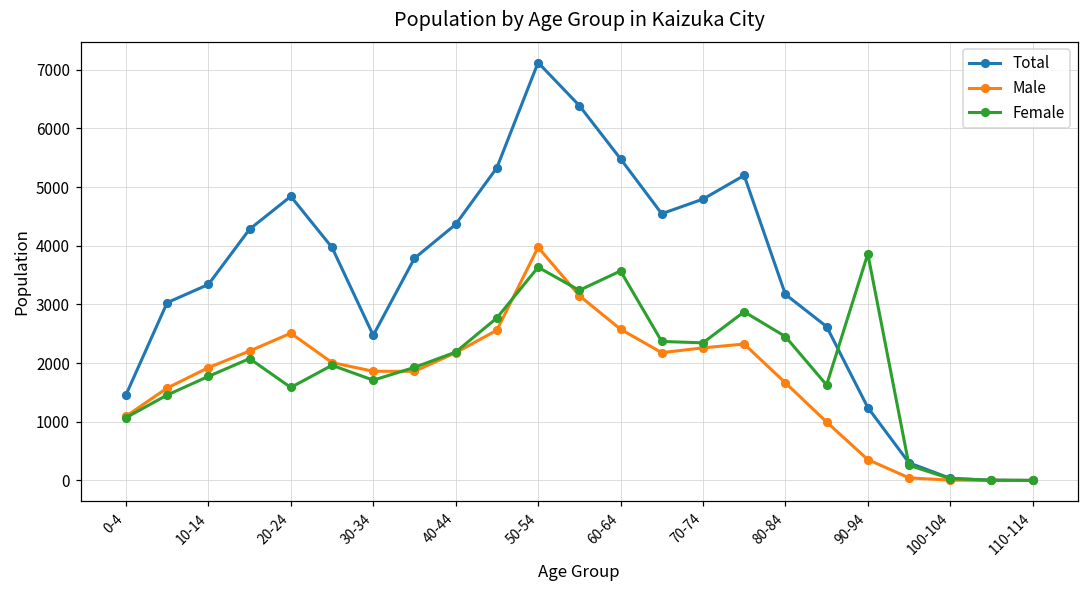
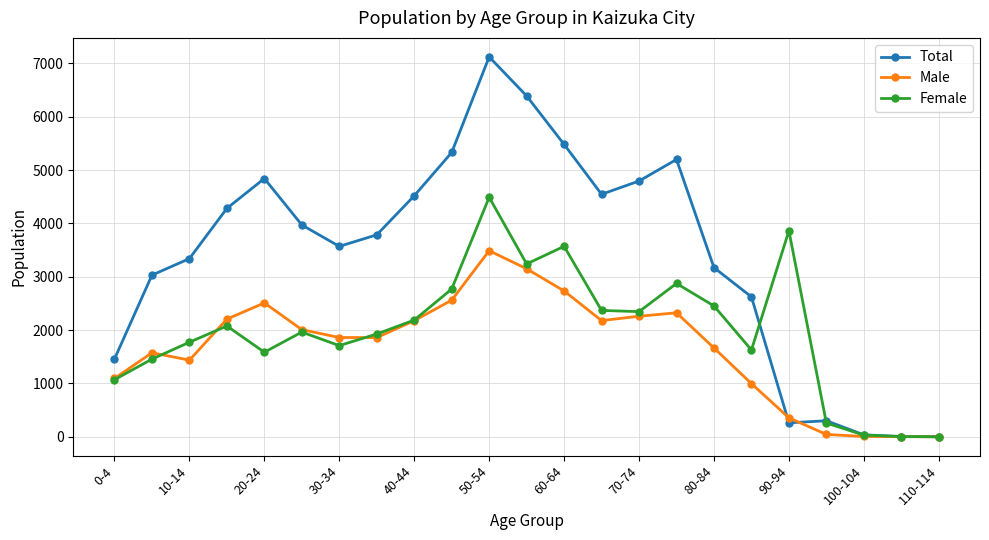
Male, 10-14: 1900 -> 1400
Total, 30-34: 2500 -> 3600
Total, 40-44: 4400 -> 4500
Male, 50-54: 4000 -> 3500
Female, 50-54: 3600 -> 4500
Male, 60-64: 2600 -> 2700
Total, 90-94: 1200 -> 300
